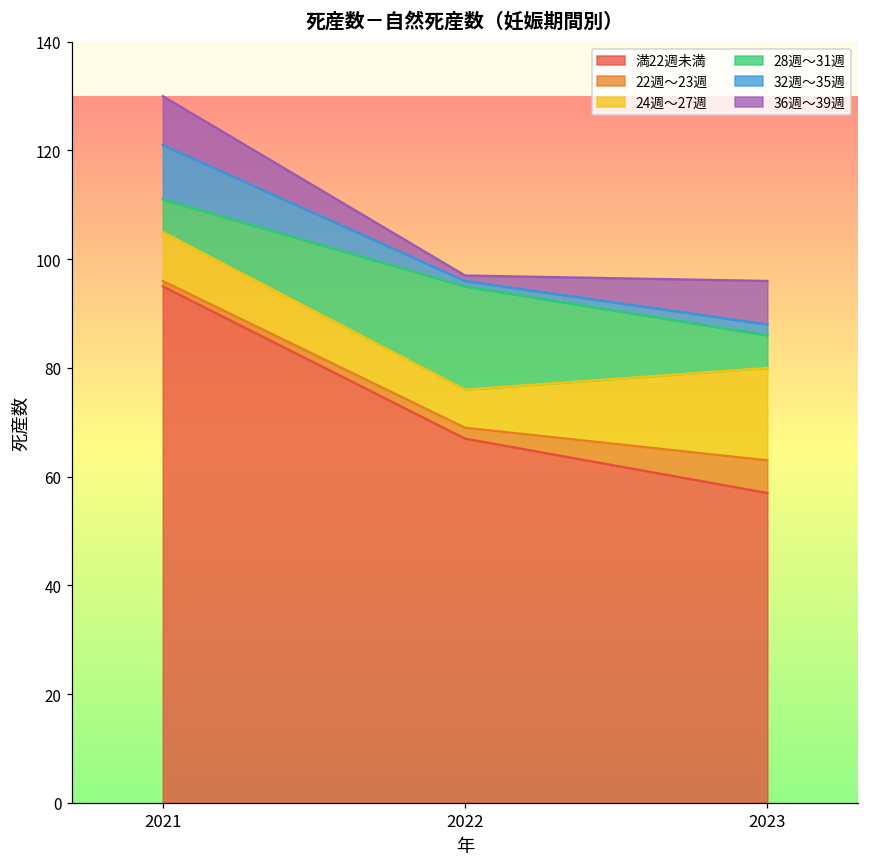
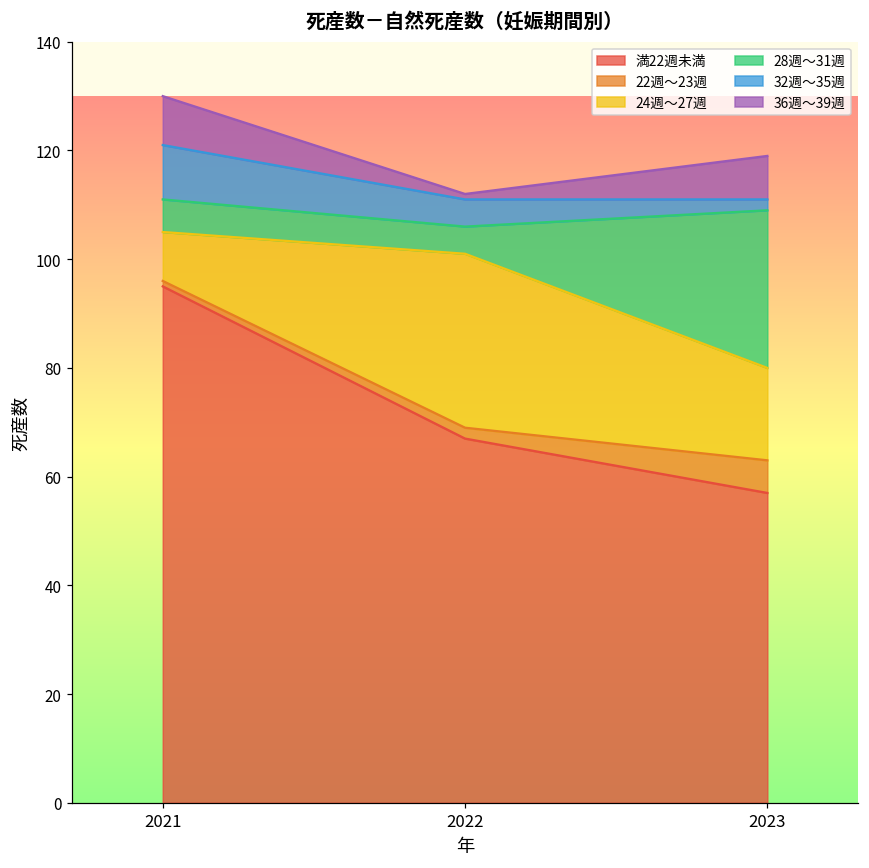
24週～27週, 2022: 7 -> 32
28週～31週, 2022: 19 -> 5
32週～35週, 2022: 1 -> 5
28週～31週, 2023: 6 -> 29
